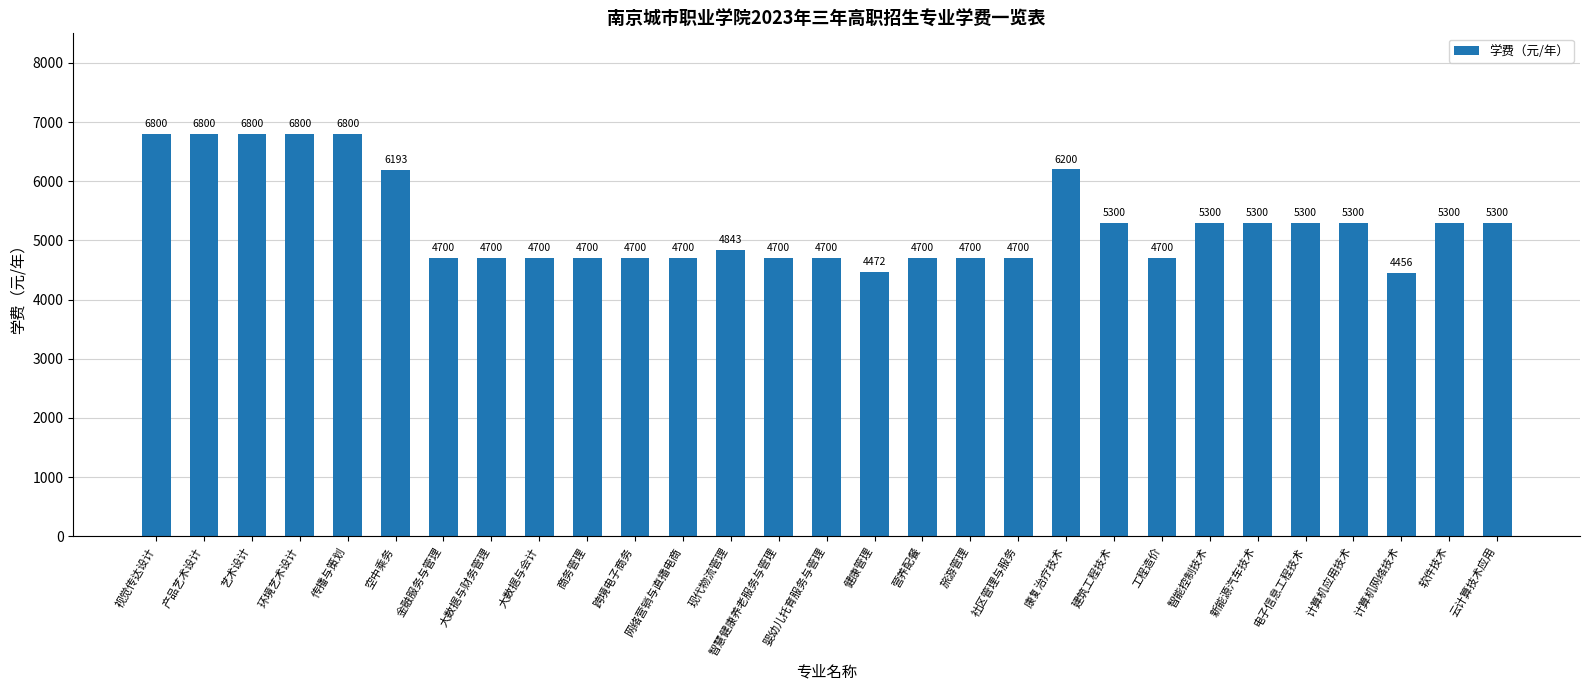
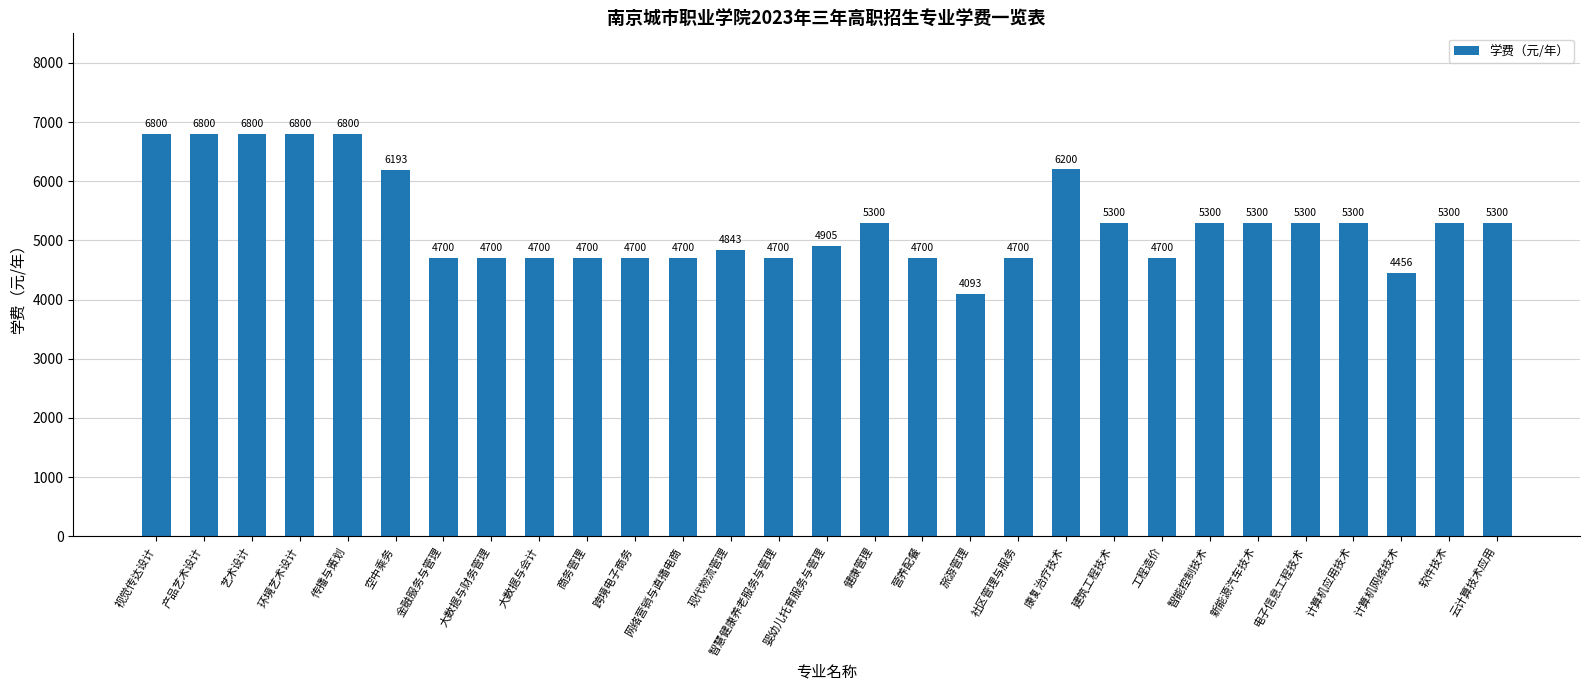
婴幼儿托育服务与管理: 4700 -> 4905
健康管理: 4472 -> 5300
旅游管理: 4700 -> 4093
